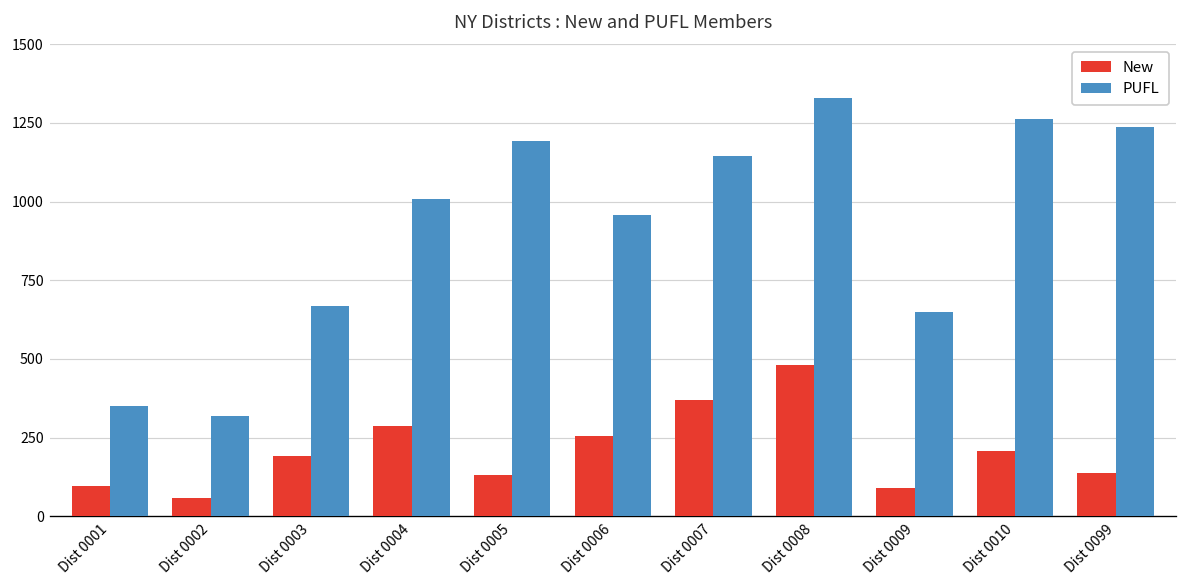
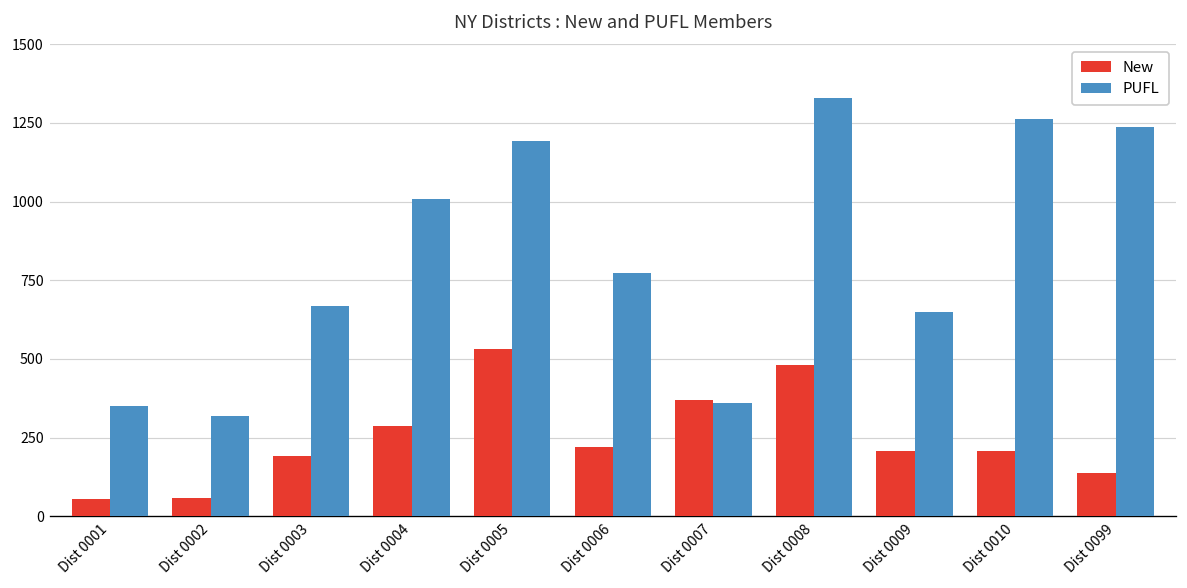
New, Dist 0001: 100 -> 60
New, Dist 0005: 130 -> 530
New, Dist 0006: 250 -> 220
PUFL, Dist 0006: 960 -> 770
PUFL, Dist 0007: 1150 -> 360
New, Dist 0009: 90 -> 210
